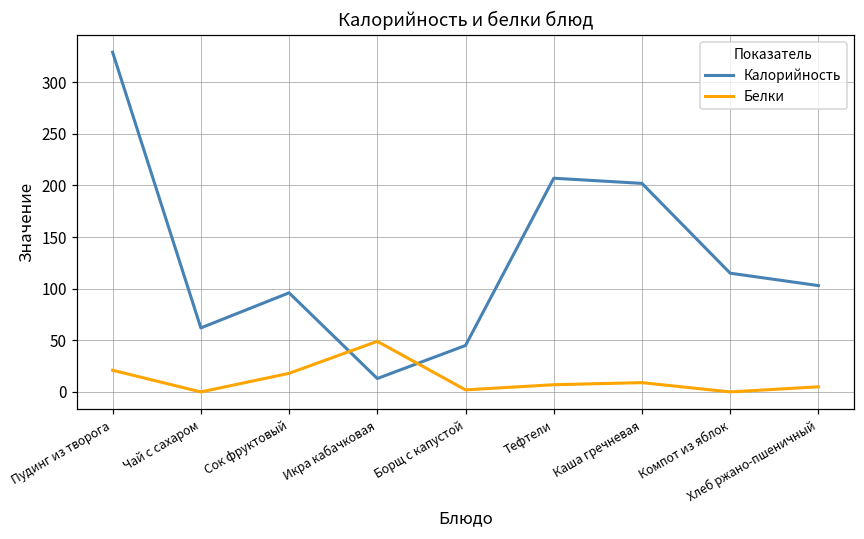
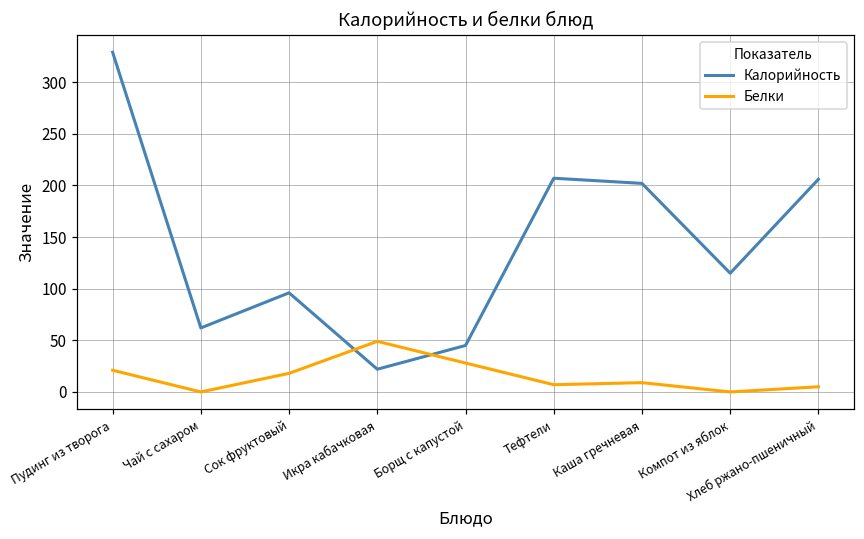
Калорийность, Икра кабачковая: 10 -> 20
Белки, Борщ с капустой: 0 -> 30
Калорийность, Хлеб ржано-пшеничный: 100 -> 210
